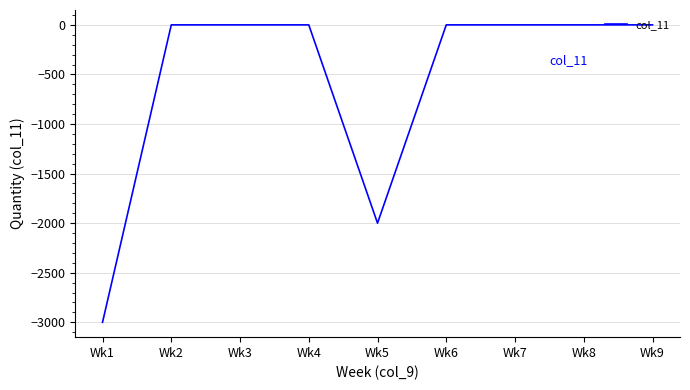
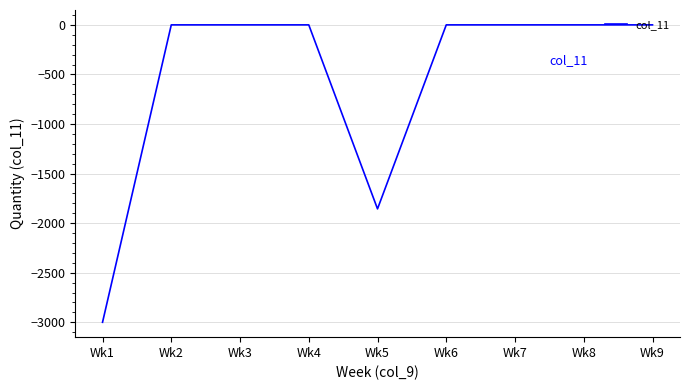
Wk5: -2000 -> -1900
